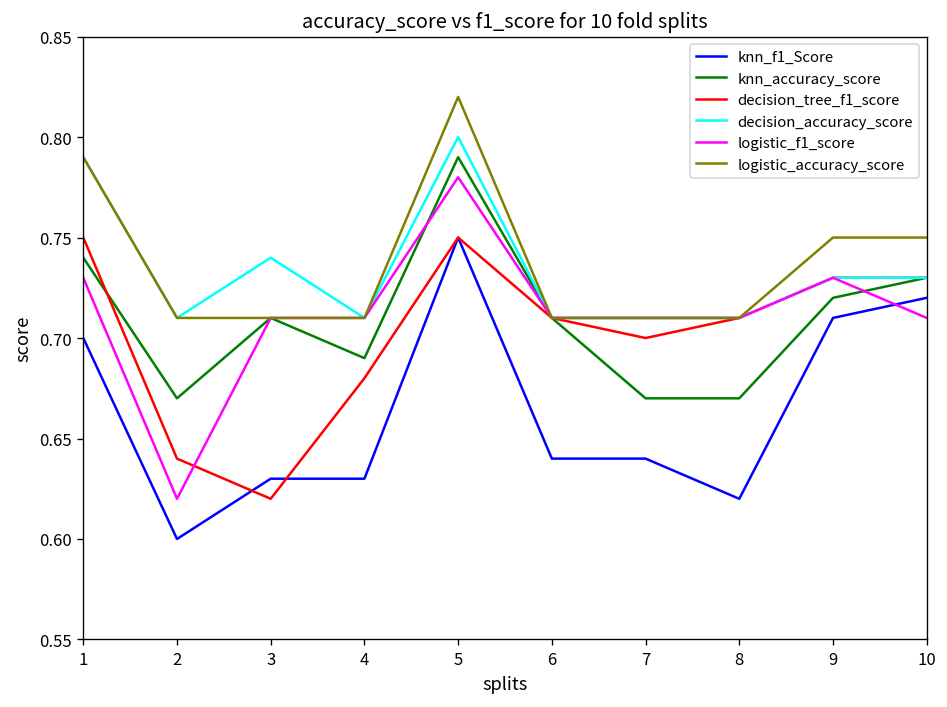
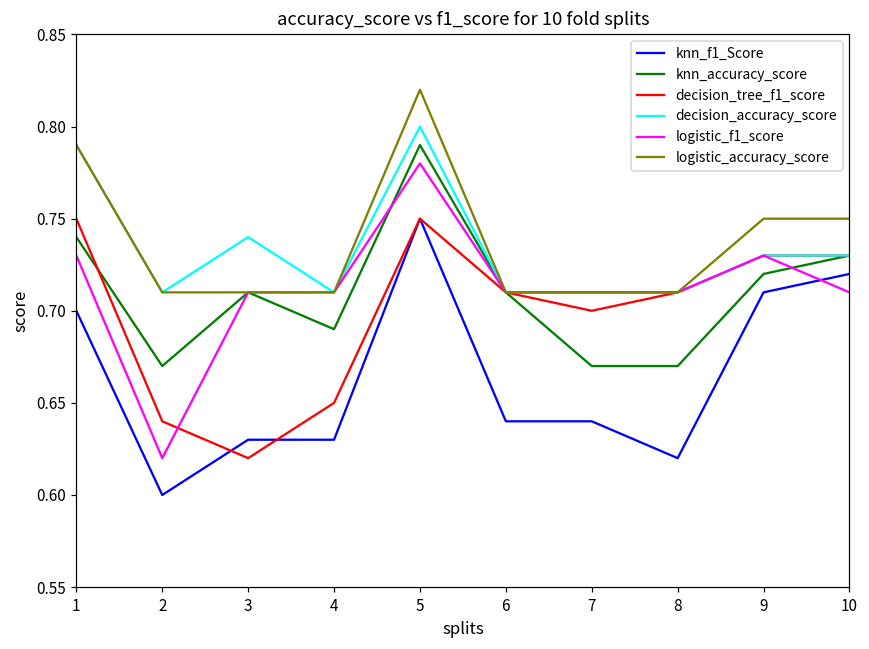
decision_tree_f1_score, 4: 0.68 -> 0.65
